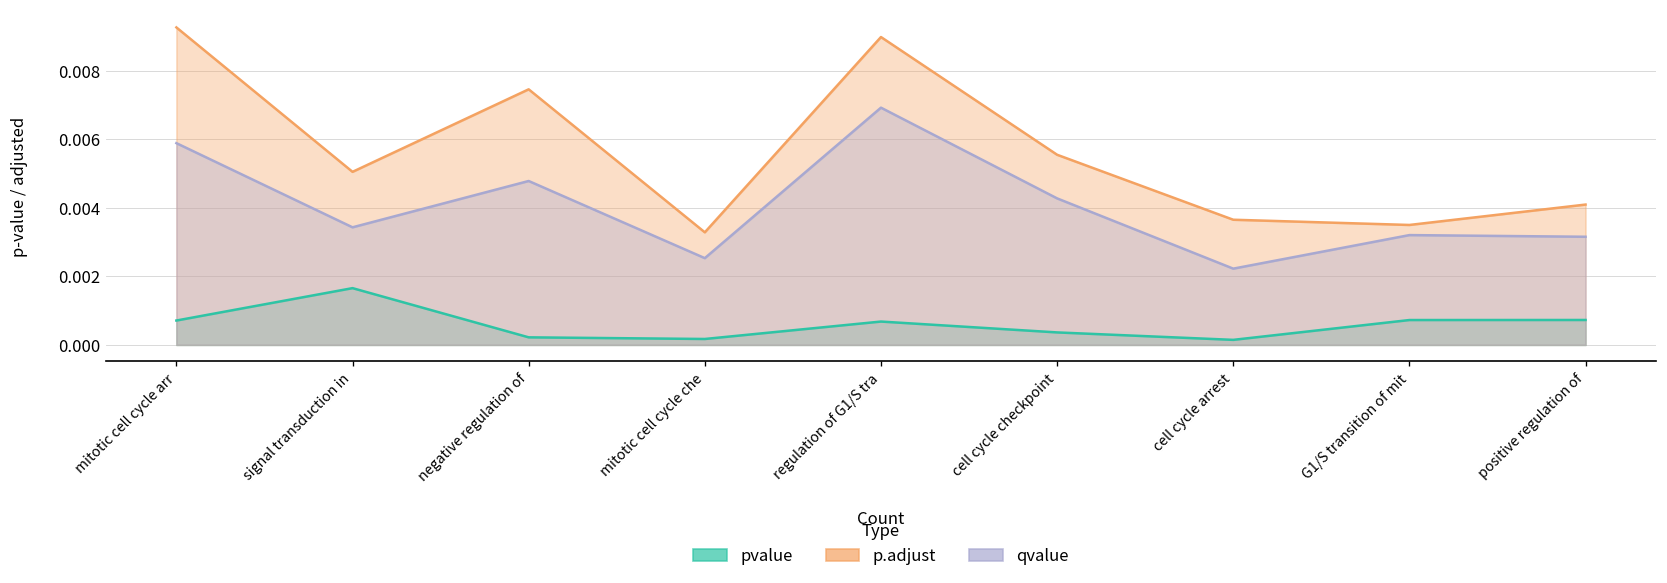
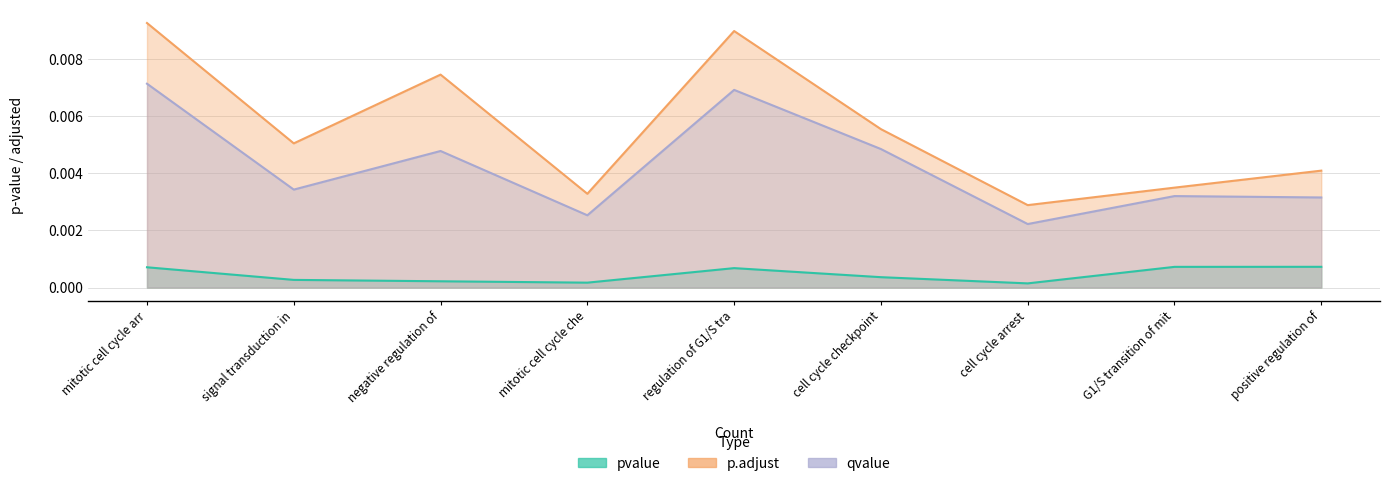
qvalue, mitotic cell cycle arr: 0.0059 -> 0.0071
pvalue, signal transduction in: 0.0017 -> 0.0003
qvalue, cell cycle checkpoint: 0.0043 -> 0.0049
p.adjust, cell cycle arrest: 0.0037 -> 0.0029
